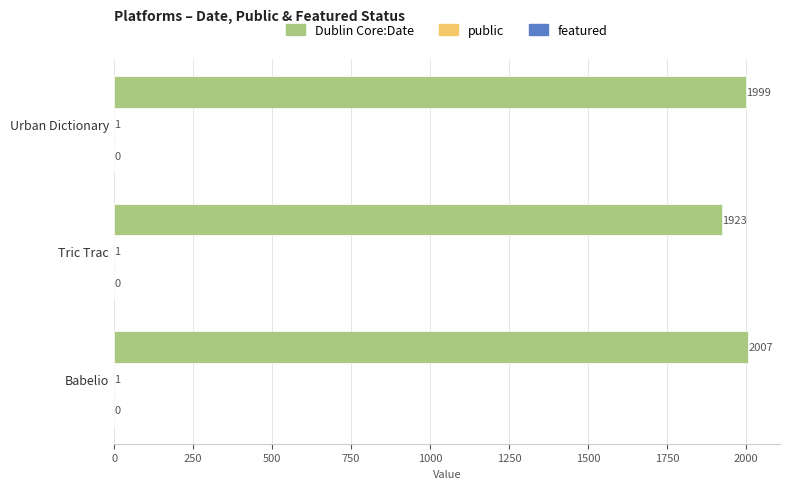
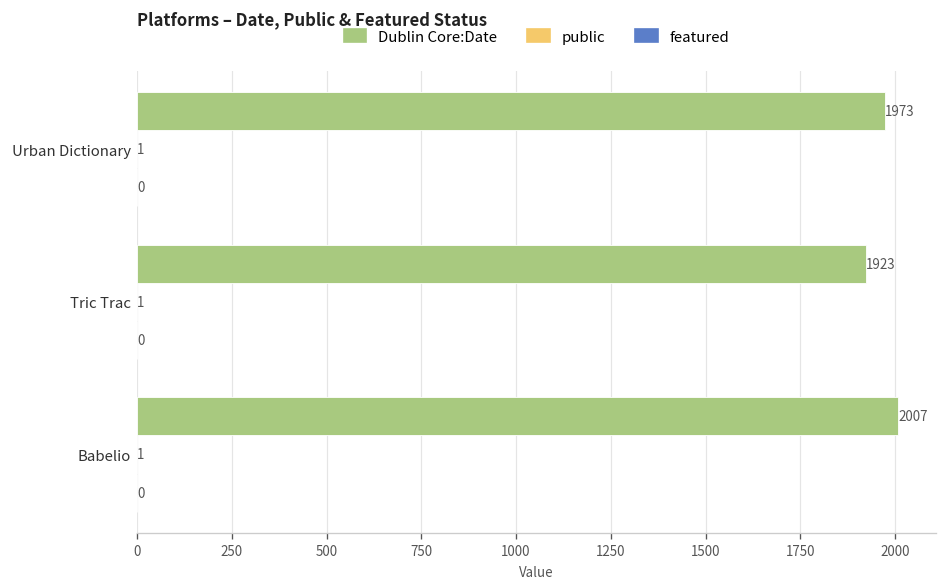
Dublin Core:Date, Urban Dictionary: 1999 -> 1973
